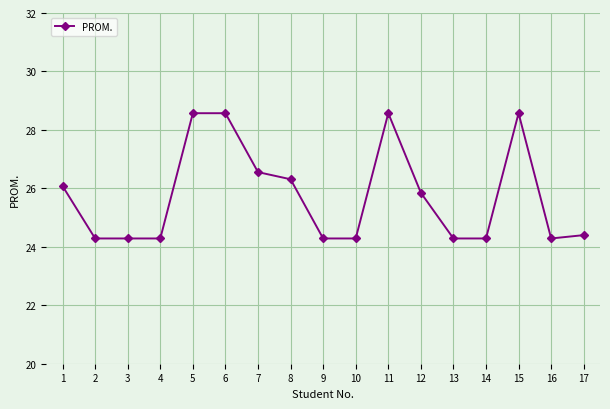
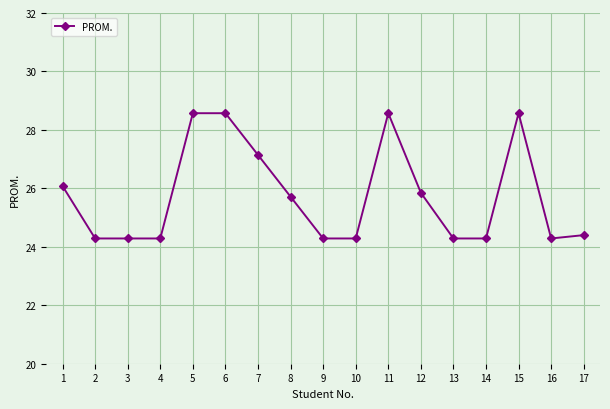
7: 26.6 -> 27.1
8: 26.3 -> 25.7
